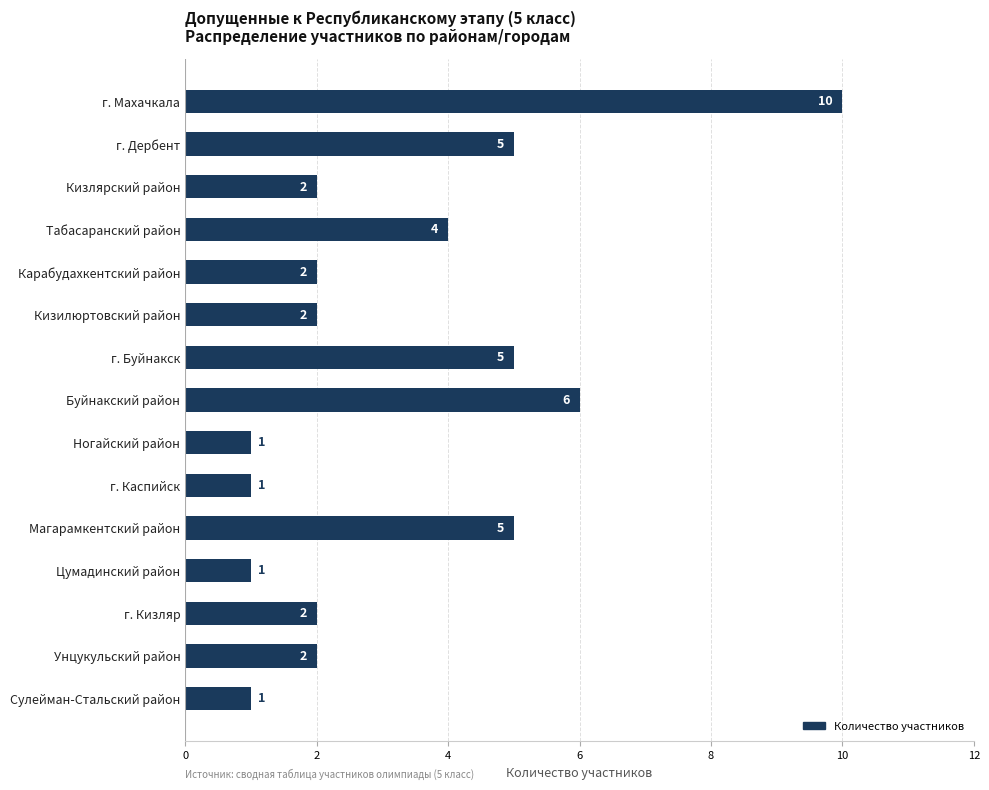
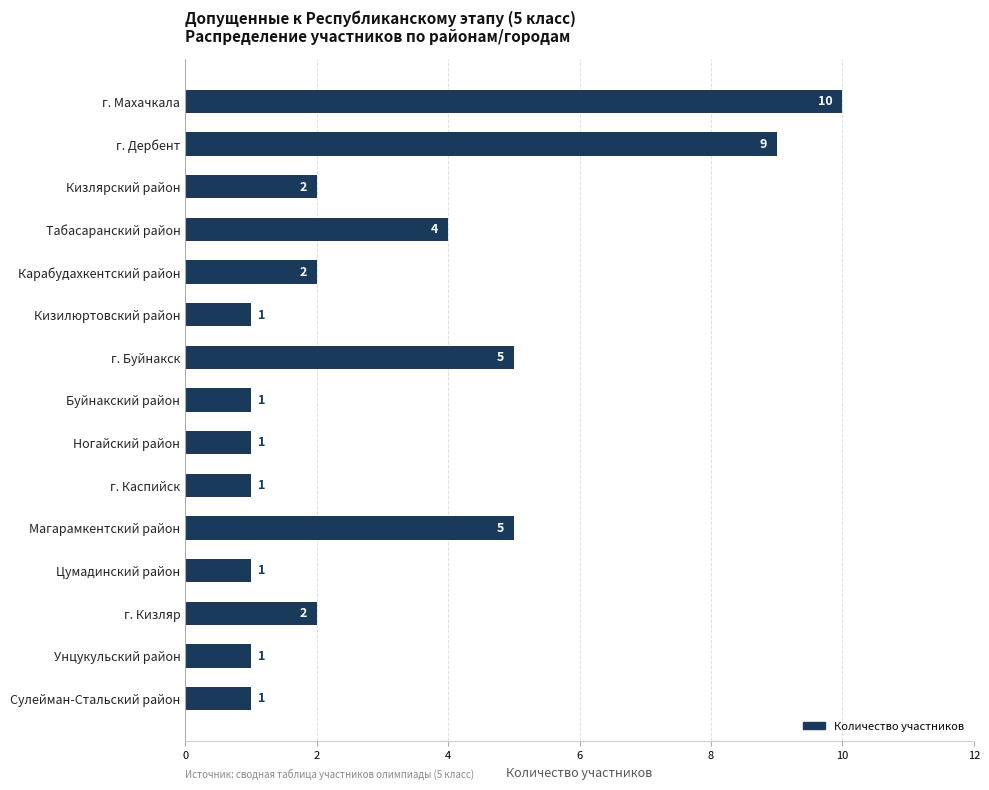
г. Дербент: 5 -> 9
Кизилюртовский район: 2 -> 1
Буйнакский район: 6 -> 1
Унцукульский район: 2 -> 1
